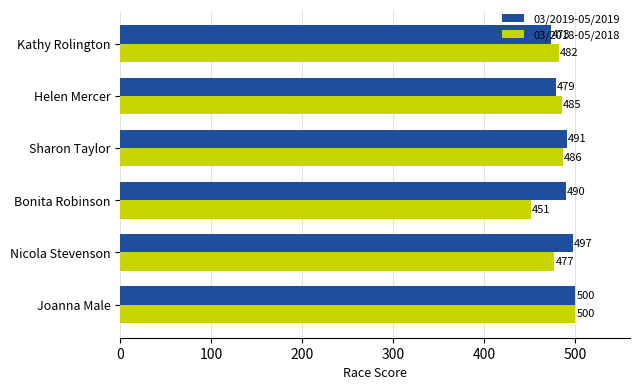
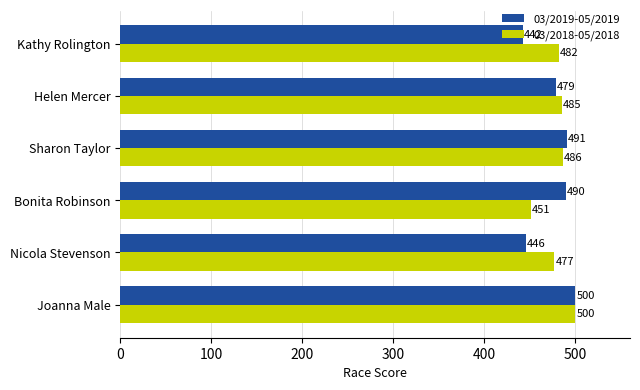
03/2019-05/2019, Kathy Rolington: 473 -> 442
03/2019-05/2019, Nicola Stevenson: 497 -> 446
